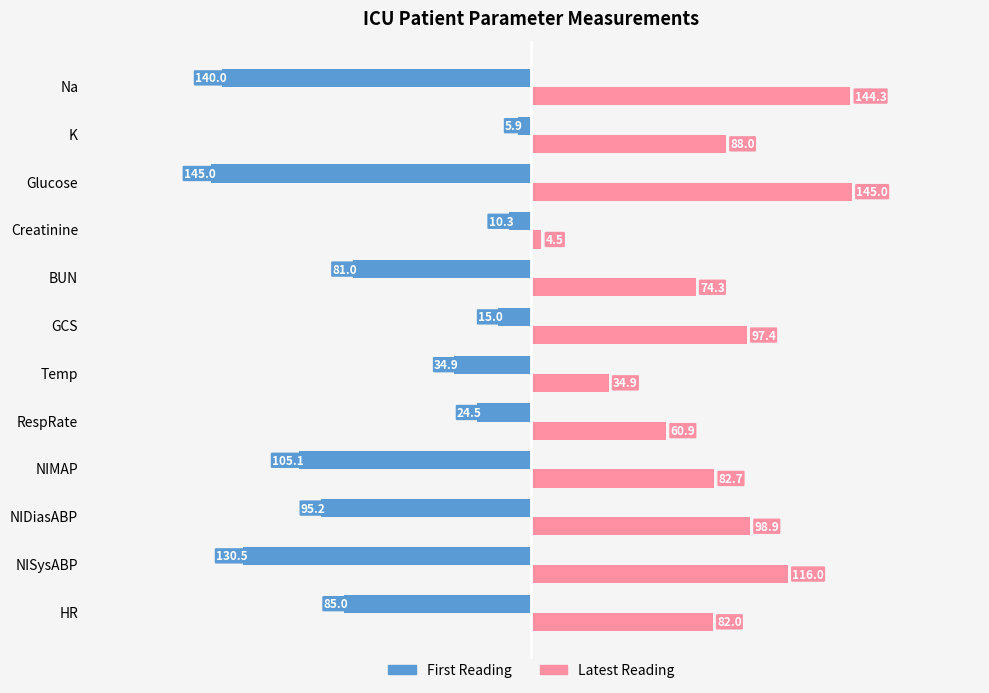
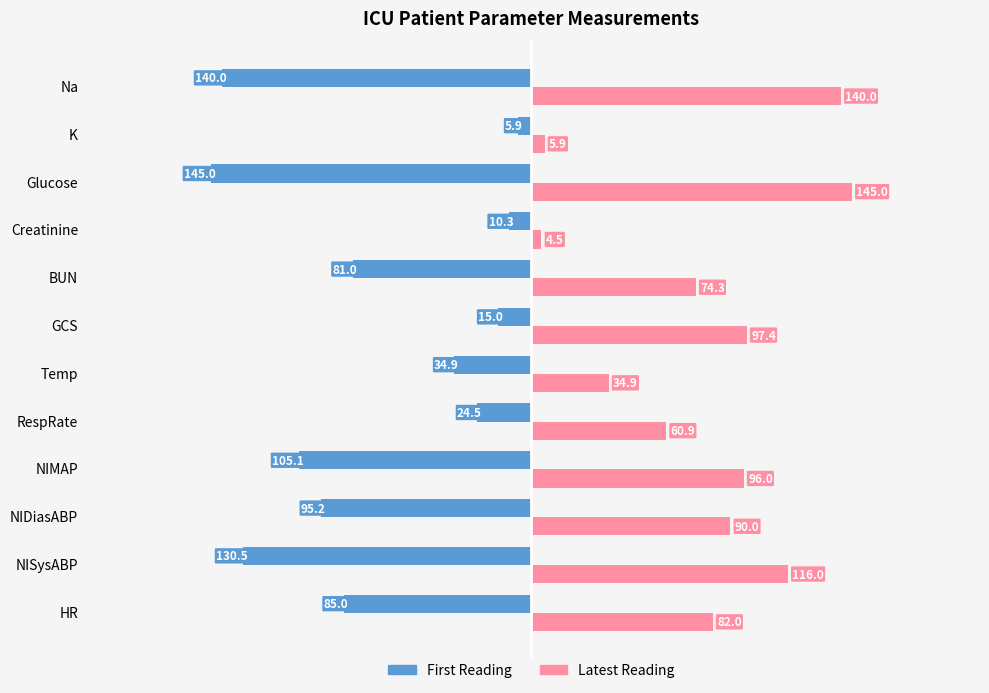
Latest Reading, Na: 144.3 -> 140.0
Latest Reading, K: 88.0 -> 5.9
Latest Reading, NIMAP: 82.7 -> 96.0
Latest Reading, NIDiasABP: 98.9 -> 90.0
